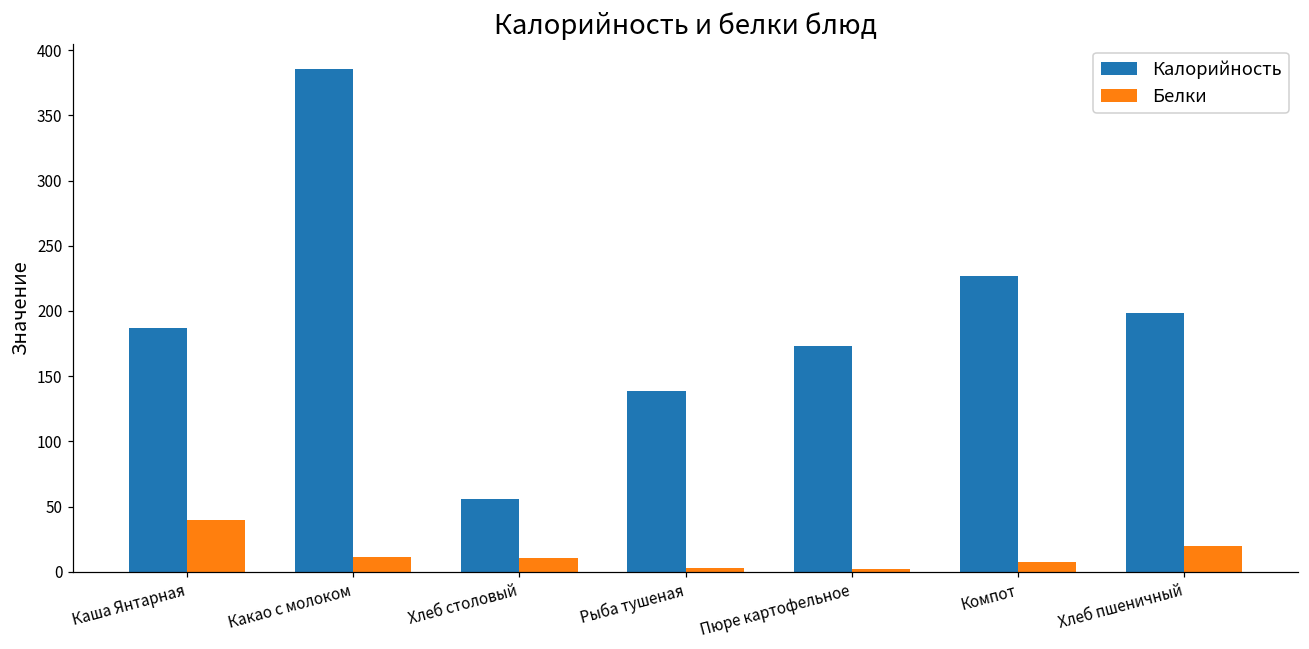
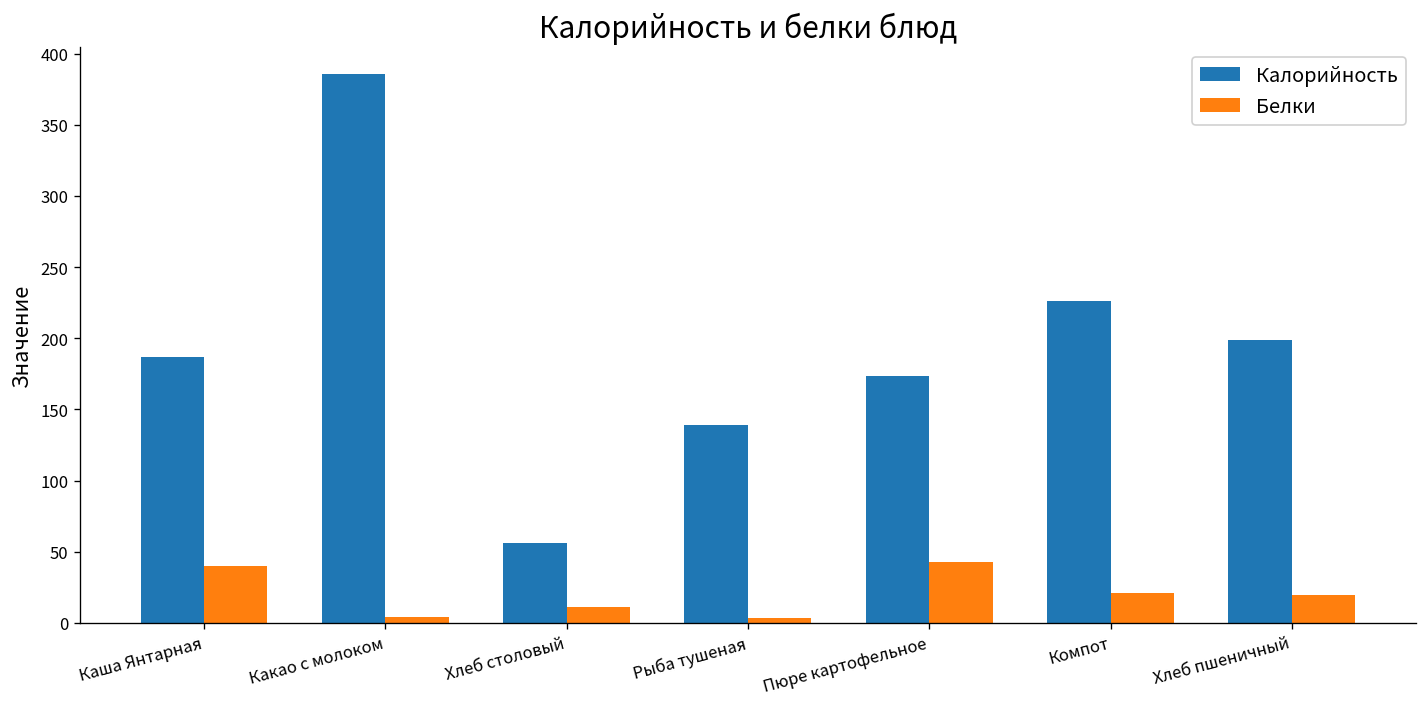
Белки, Какао с молоком: 11 -> 4
Белки, Пюре картофельное: 2 -> 43
Белки, Компот: 8 -> 21
